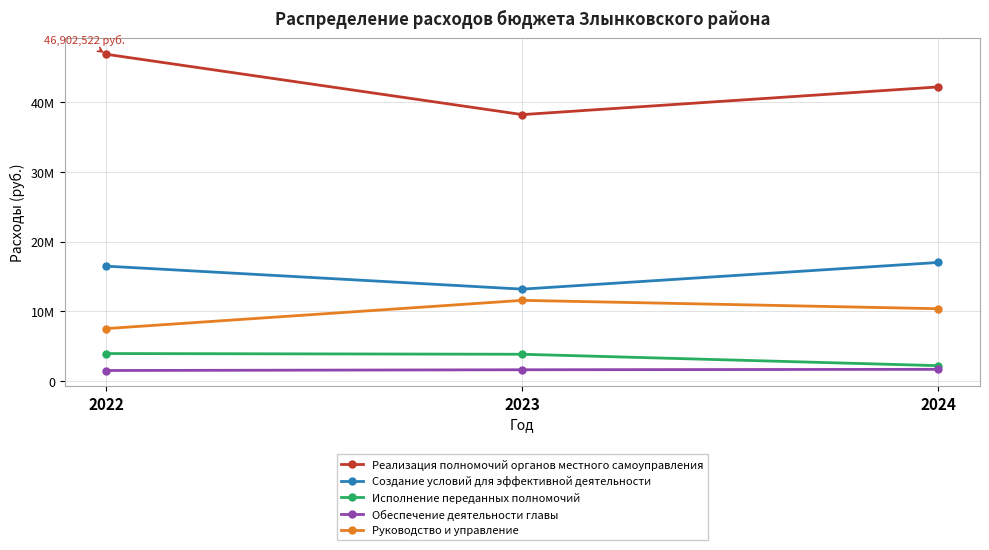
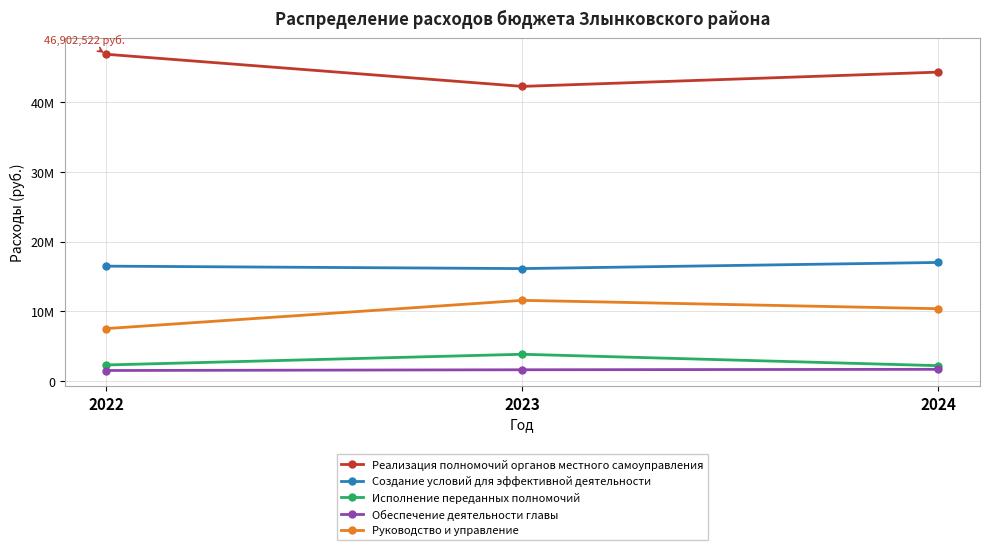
Исполнение переданных полномочий, 2022: 4000000 -> 2000000
Реализация полномочий органов местного самоуправления, 2023: 38000000 -> 42000000
Создание условий для эффективной деятельности, 2023: 13000000 -> 16000000
Реализация полномочий органов местного самоуправления, 2024: 42000000 -> 44000000
